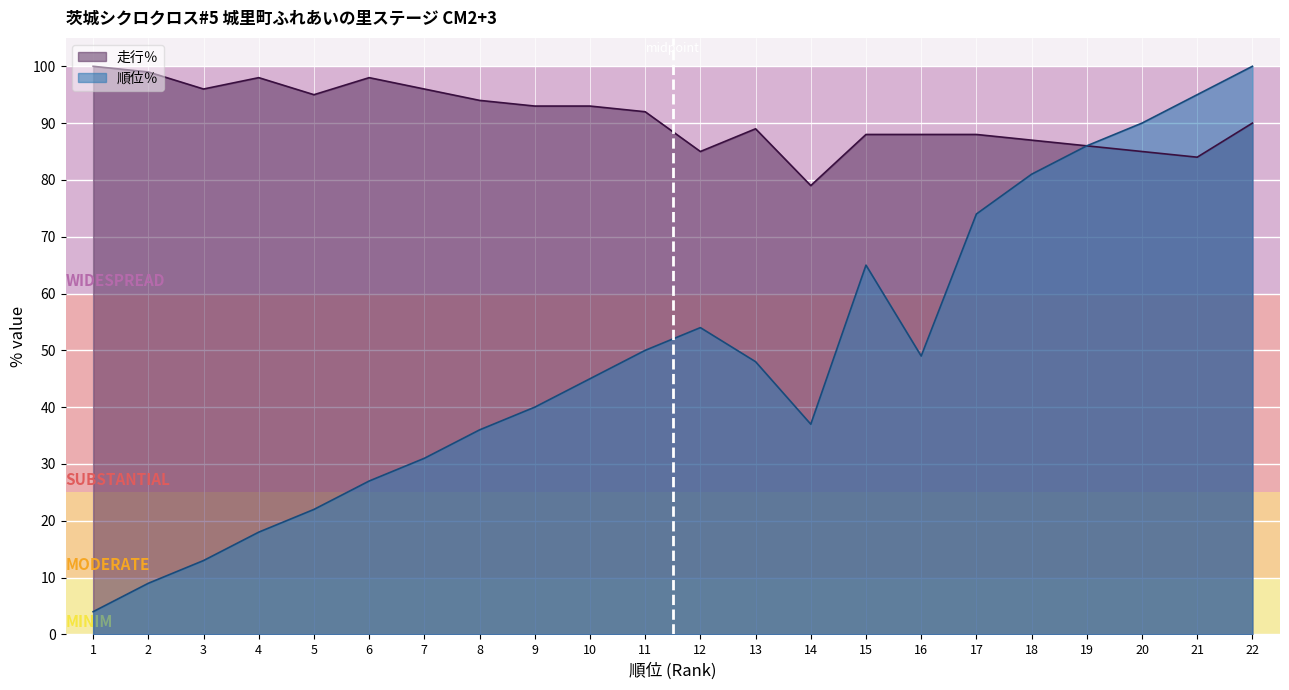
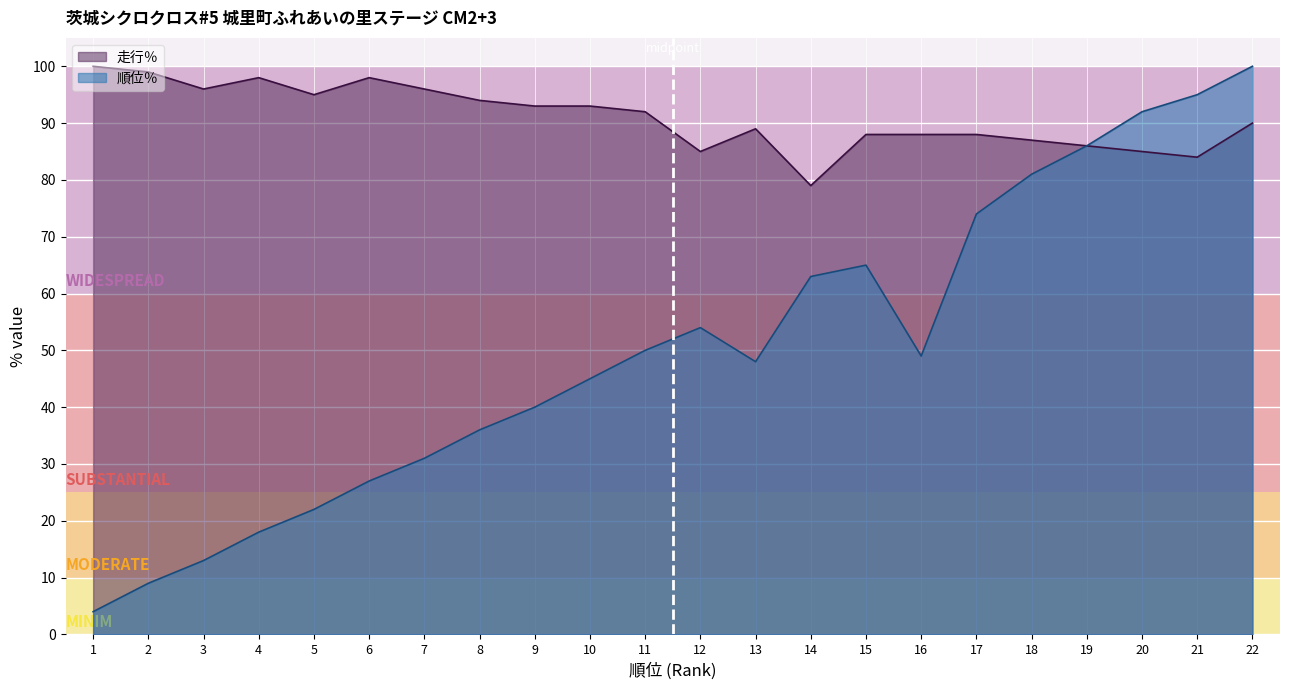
順位％, 14: 37 -> 63
順位％, 20: 90 -> 92
